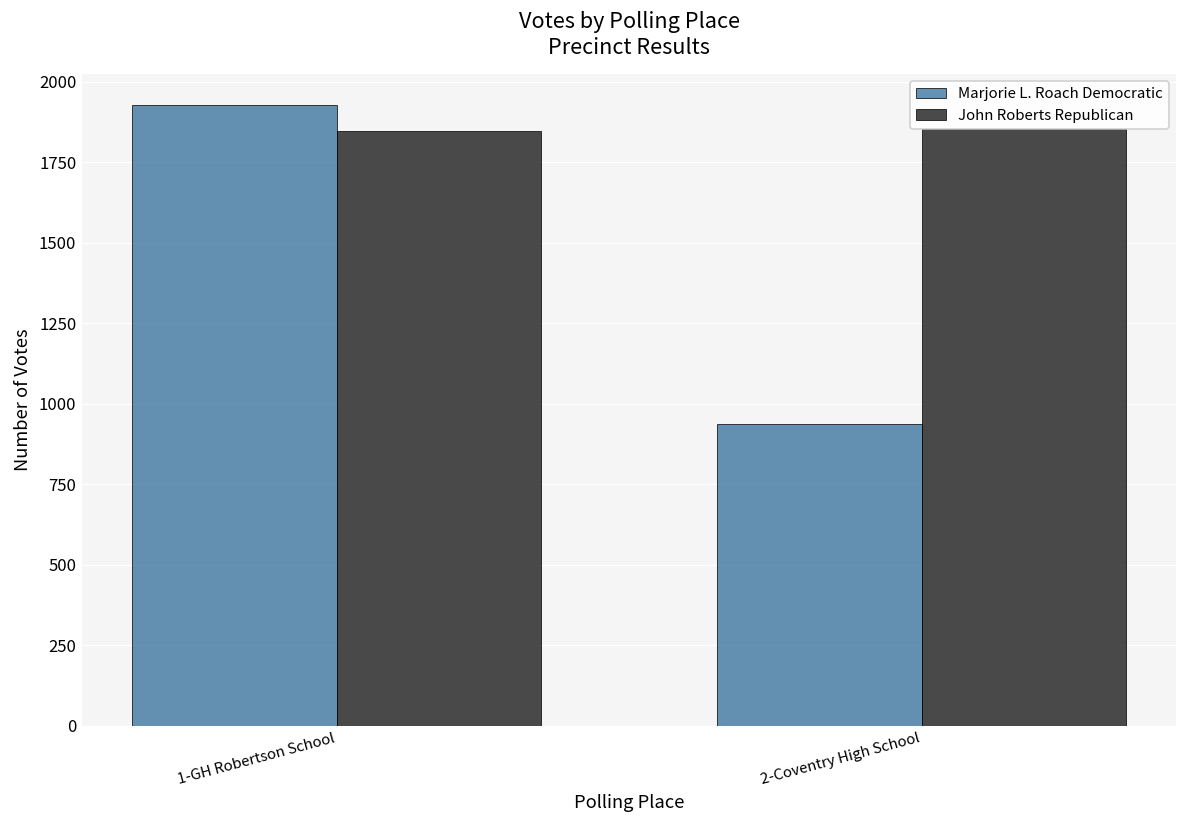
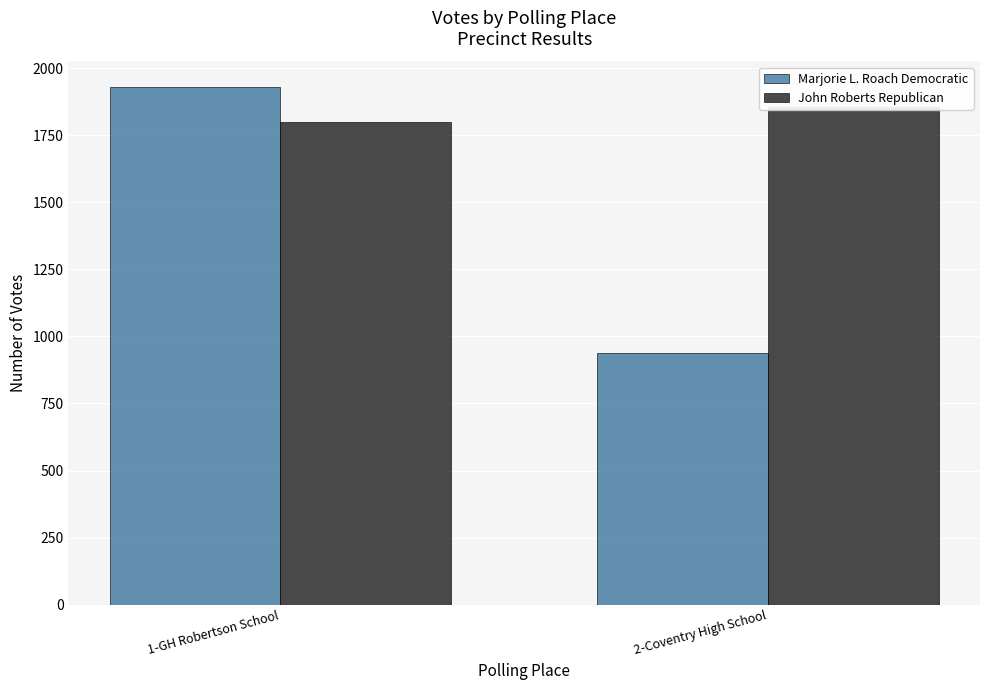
John Roberts Republican, 1-GH Robertson School: 1850 -> 1800
